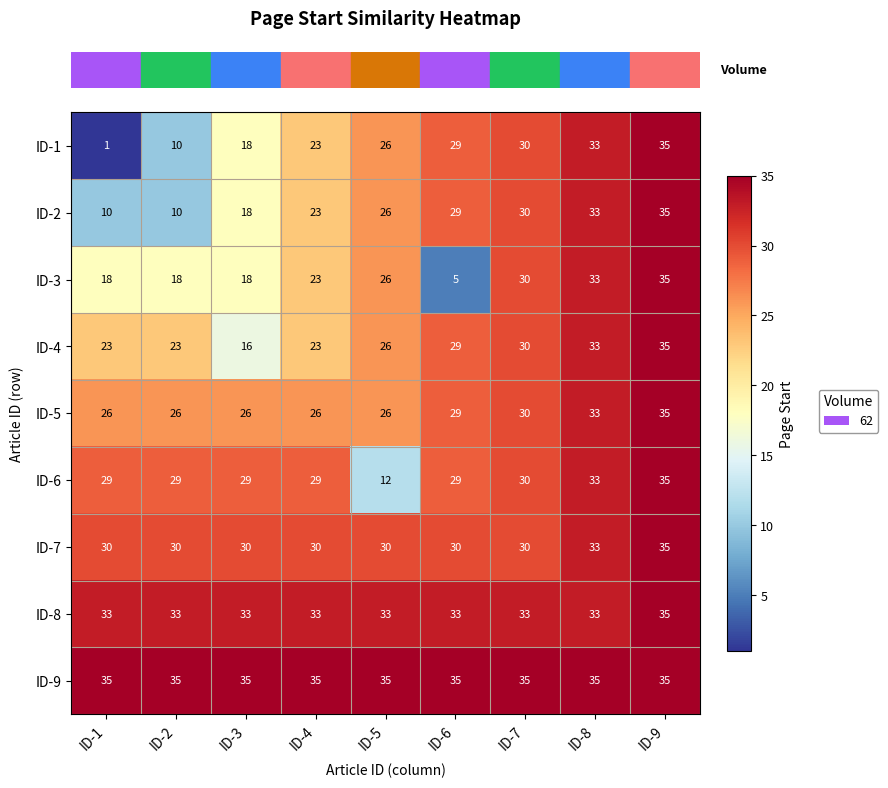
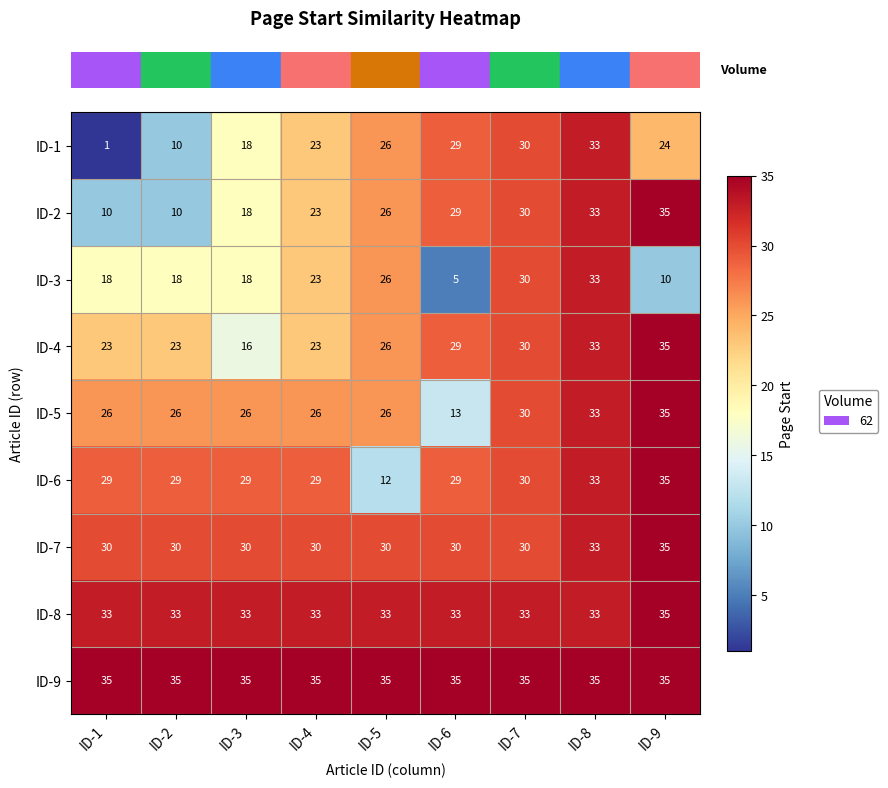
ID-1, ID-9: 35 -> 24
ID-3, ID-9: 35 -> 10
ID-5, ID-6: 29 -> 13
